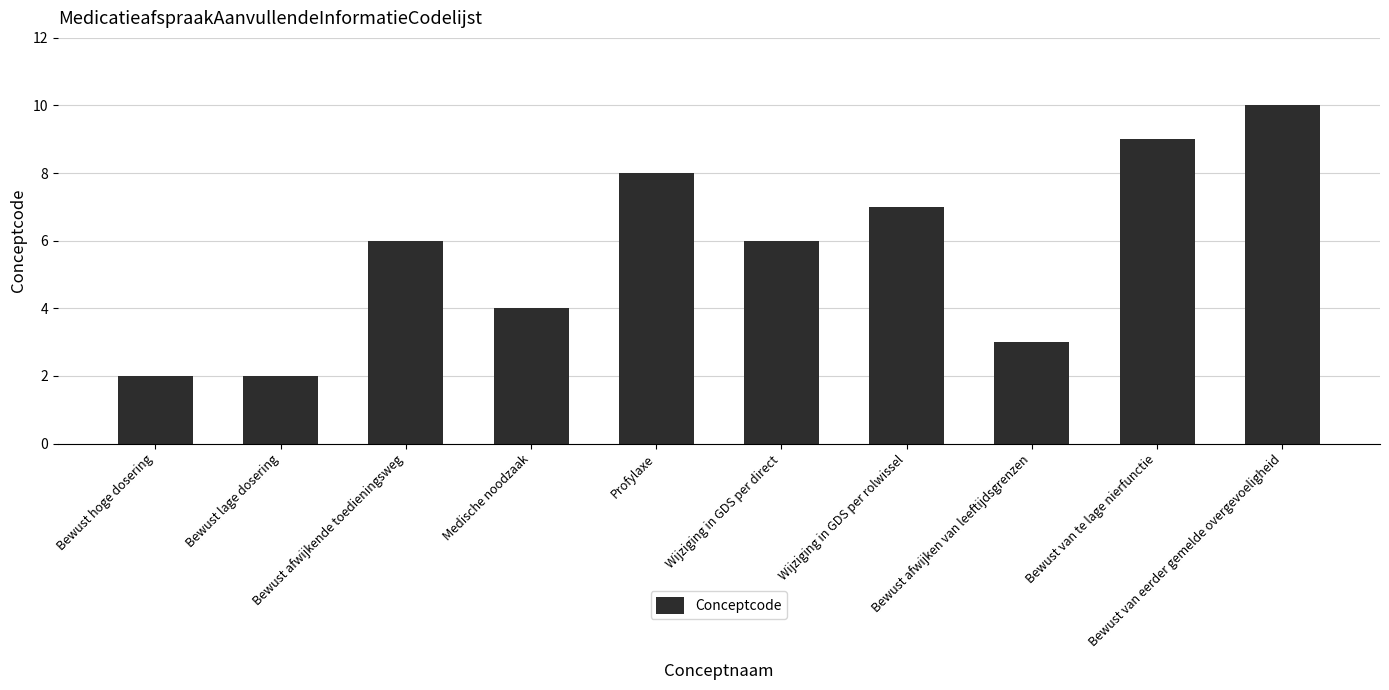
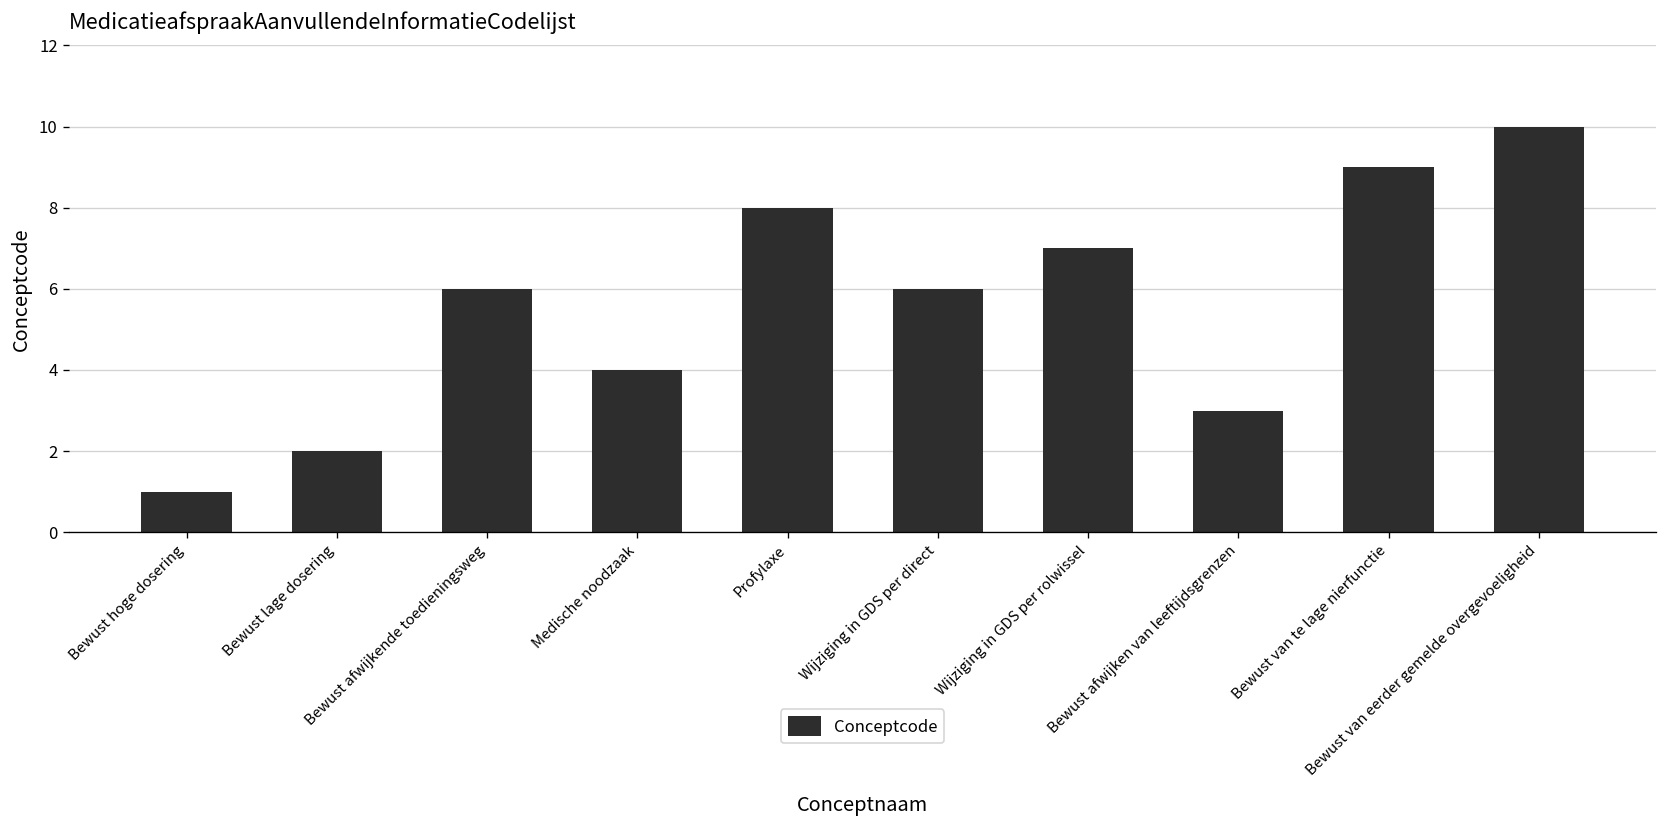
Bewust hoge dosering: 2 -> 1
